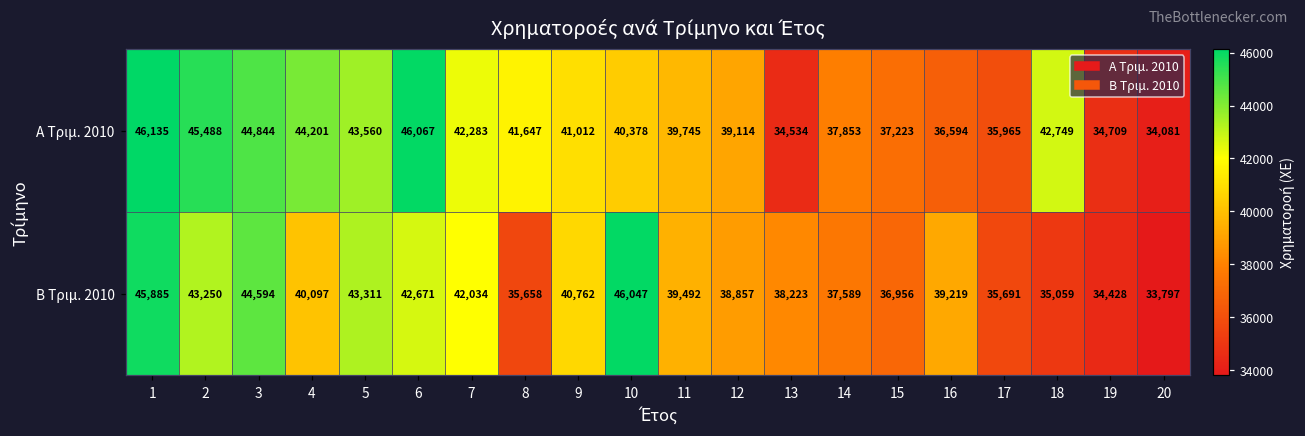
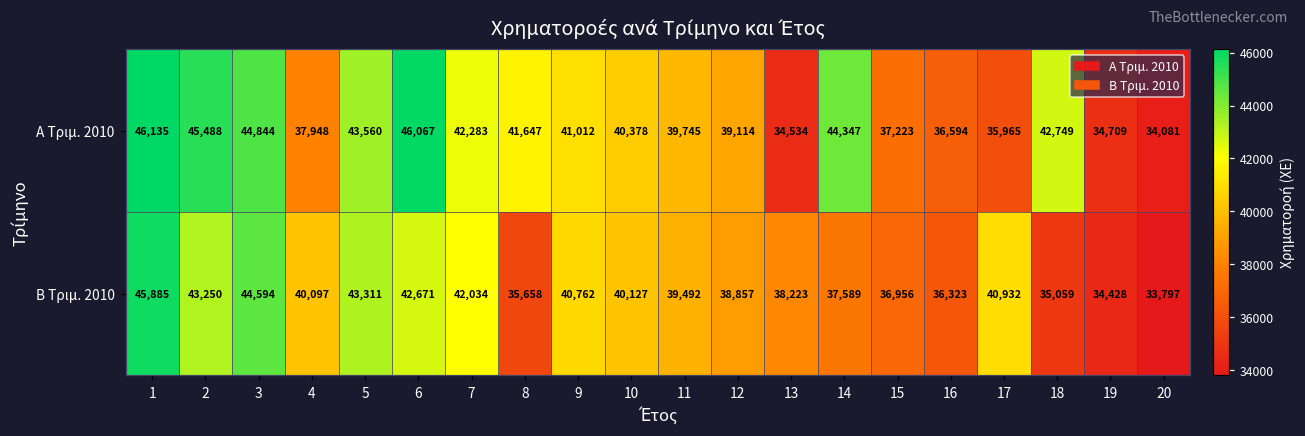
Α Τριμ. 2010, 4: 44,201 -> 37,948
Α Τριμ. 2010, 14: 37,853 -> 44,347
Β Τριμ. 2010, 10: 46,047 -> 40,127
Β Τριμ. 2010, 16: 39,219 -> 36,323
Β Τριμ. 2010, 17: 35,691 -> 40,932
